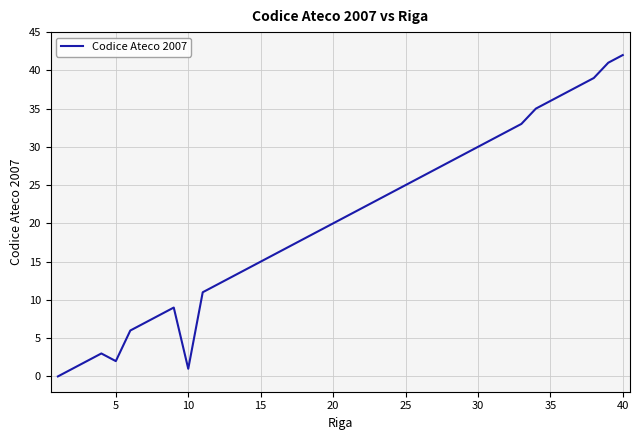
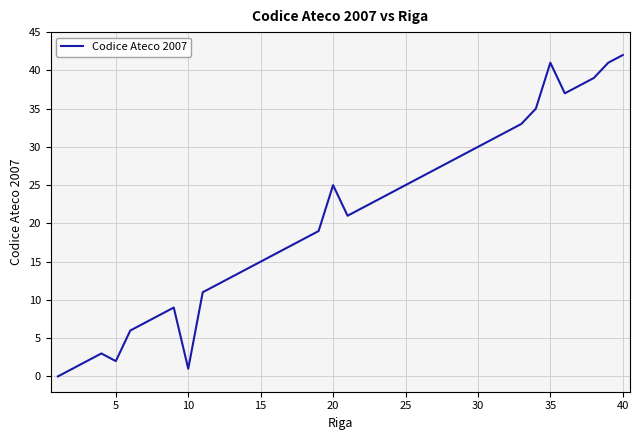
20: 20 -> 25
35: 36 -> 41
